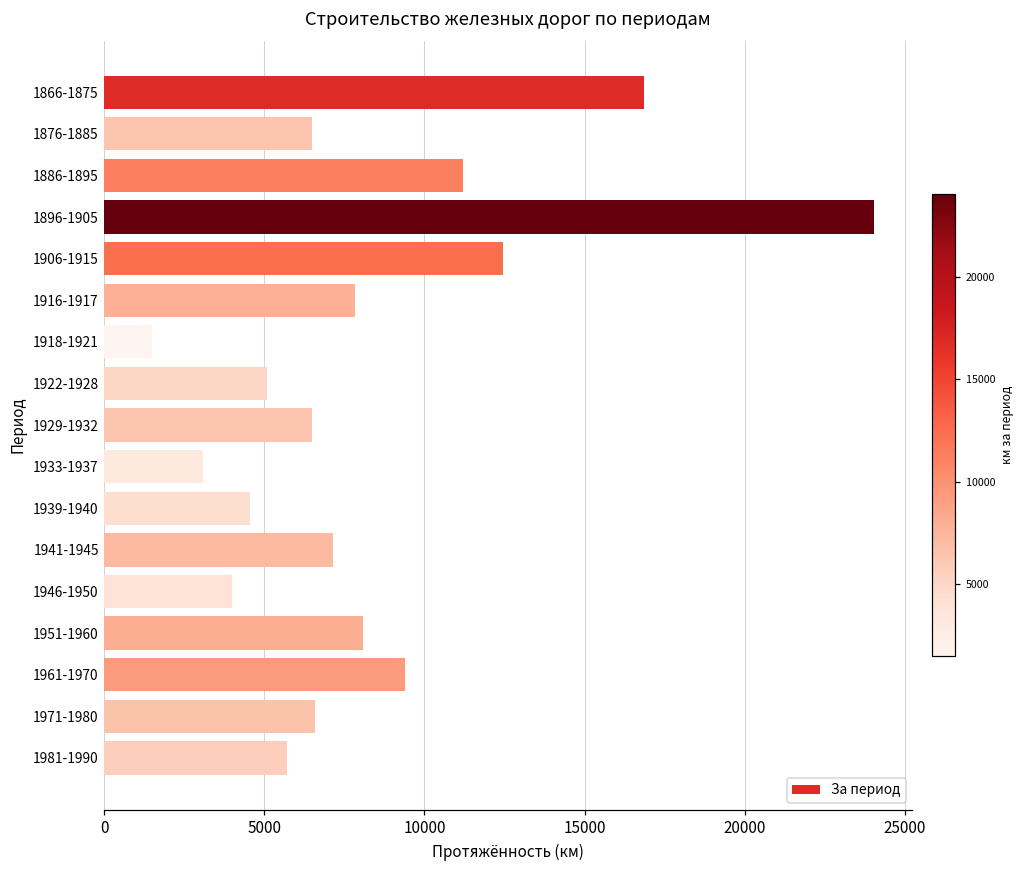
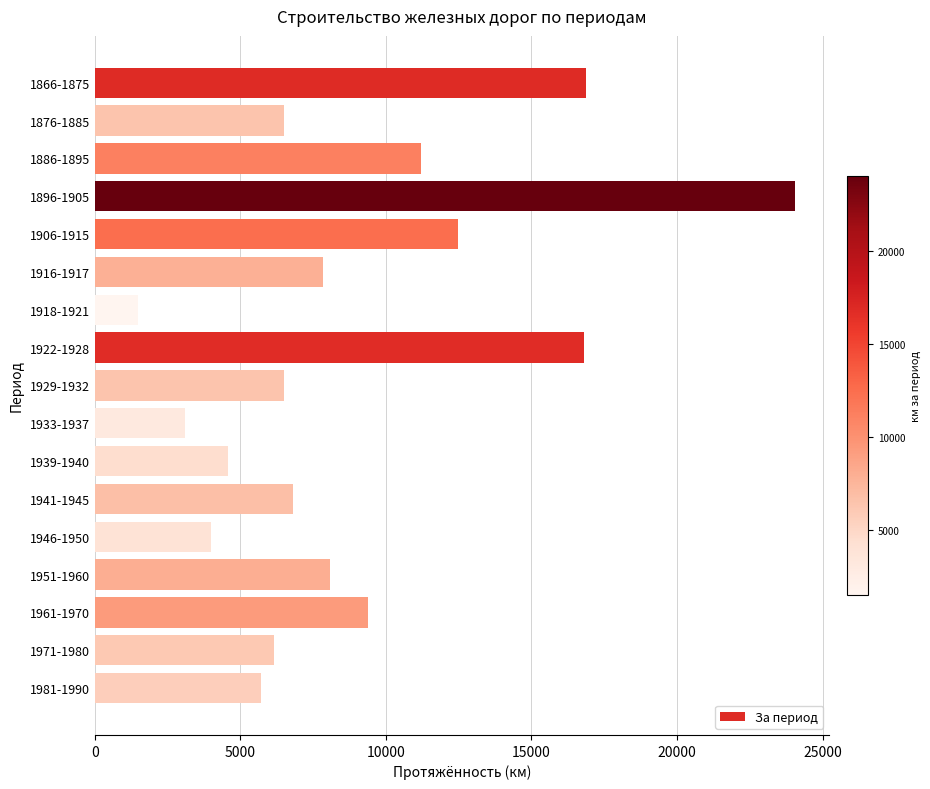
1922-1928: 5100 -> 16800
1941-1945: 7100 -> 6800
1971-1980: 6600 -> 6100
